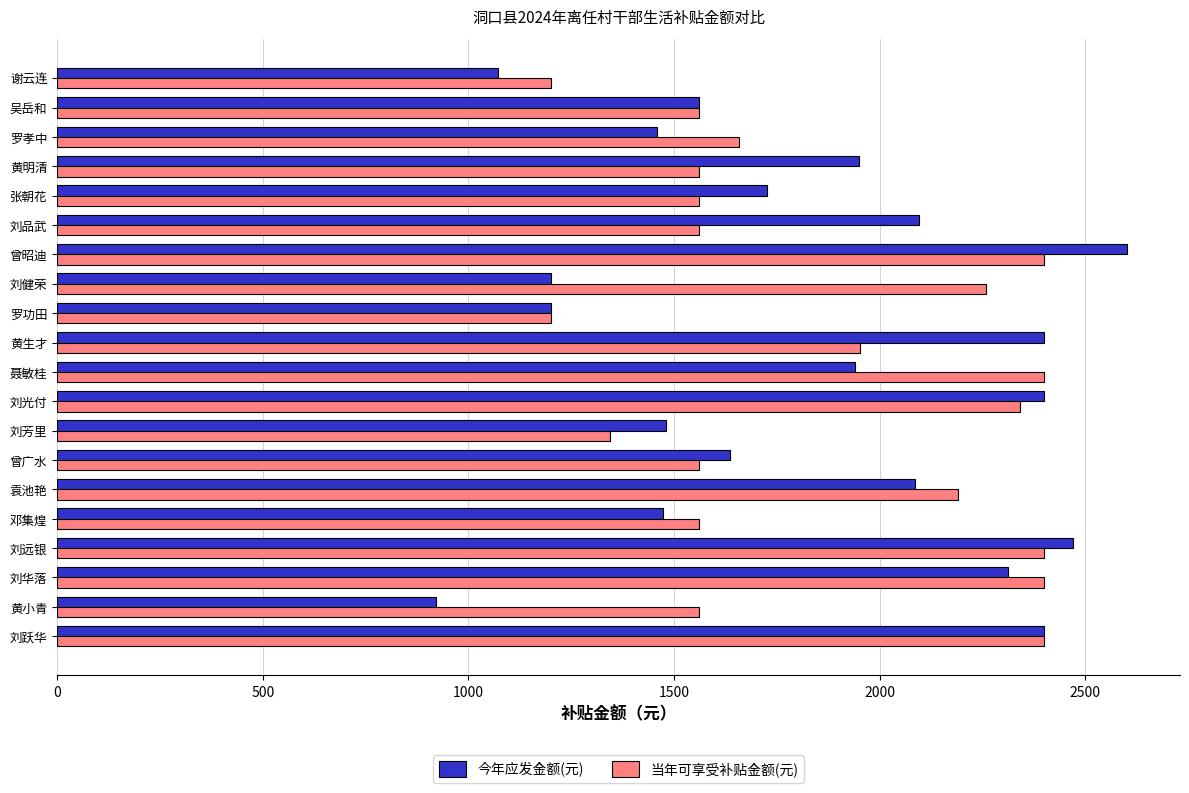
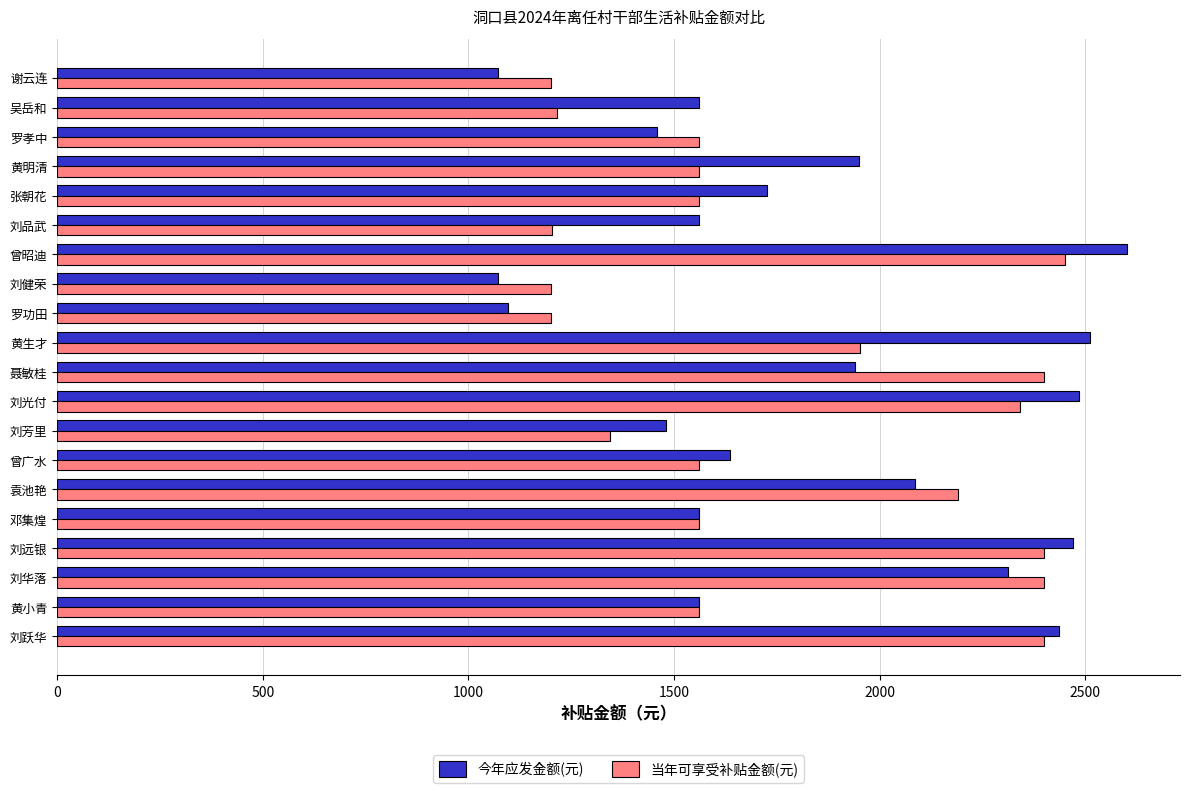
当年可享受补贴金额(元), 吴岳和: 1560 -> 1220
当年可享受补贴金额(元), 罗孝中: 1660 -> 1560
今年应发金额(元), 刘品武: 2100 -> 1560
当年可享受补贴金额(元), 刘品武: 1560 -> 1200
当年可享受补贴金额(元), 曾昭迪: 2400 -> 2450
今年应发金额(元), 刘健荣: 1200 -> 1070
当年可享受补贴金额(元), 刘健荣: 2260 -> 1200
今年应发金额(元), 罗功田: 1200 -> 1100
今年应发金额(元), 黄生才: 2400 -> 2510
今年应发金额(元), 刘光付: 2400 -> 2490
今年应发金额(元), 邓集煌: 1470 -> 1560
今年应发金额(元), 黄小青: 920 -> 1560
今年应发金额(元), 刘跃华: 2400 -> 2440
